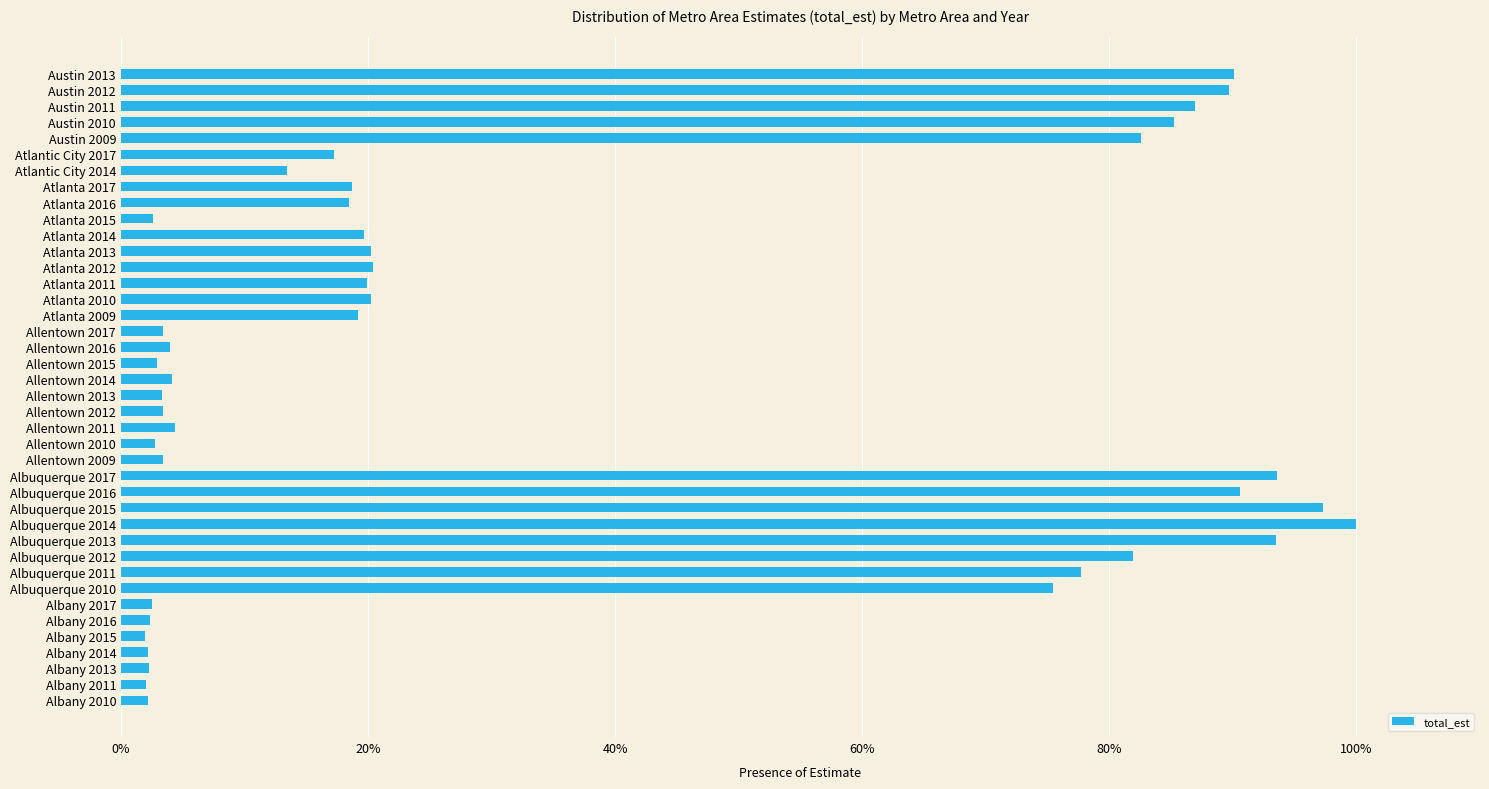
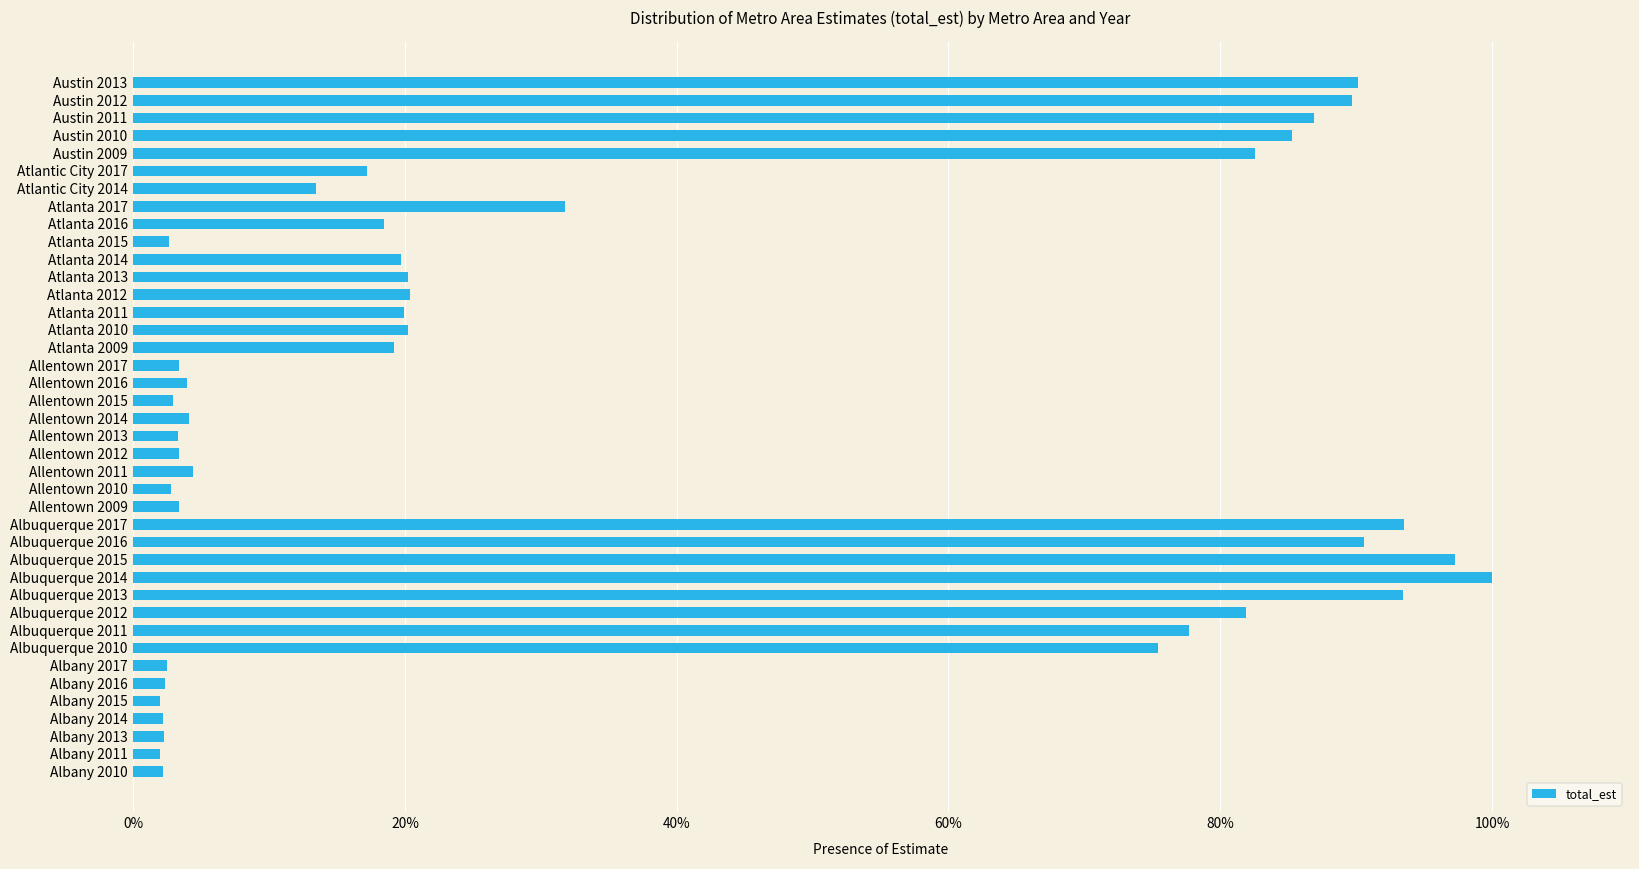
Atlanta 2017: 18.7% -> 31.7%
